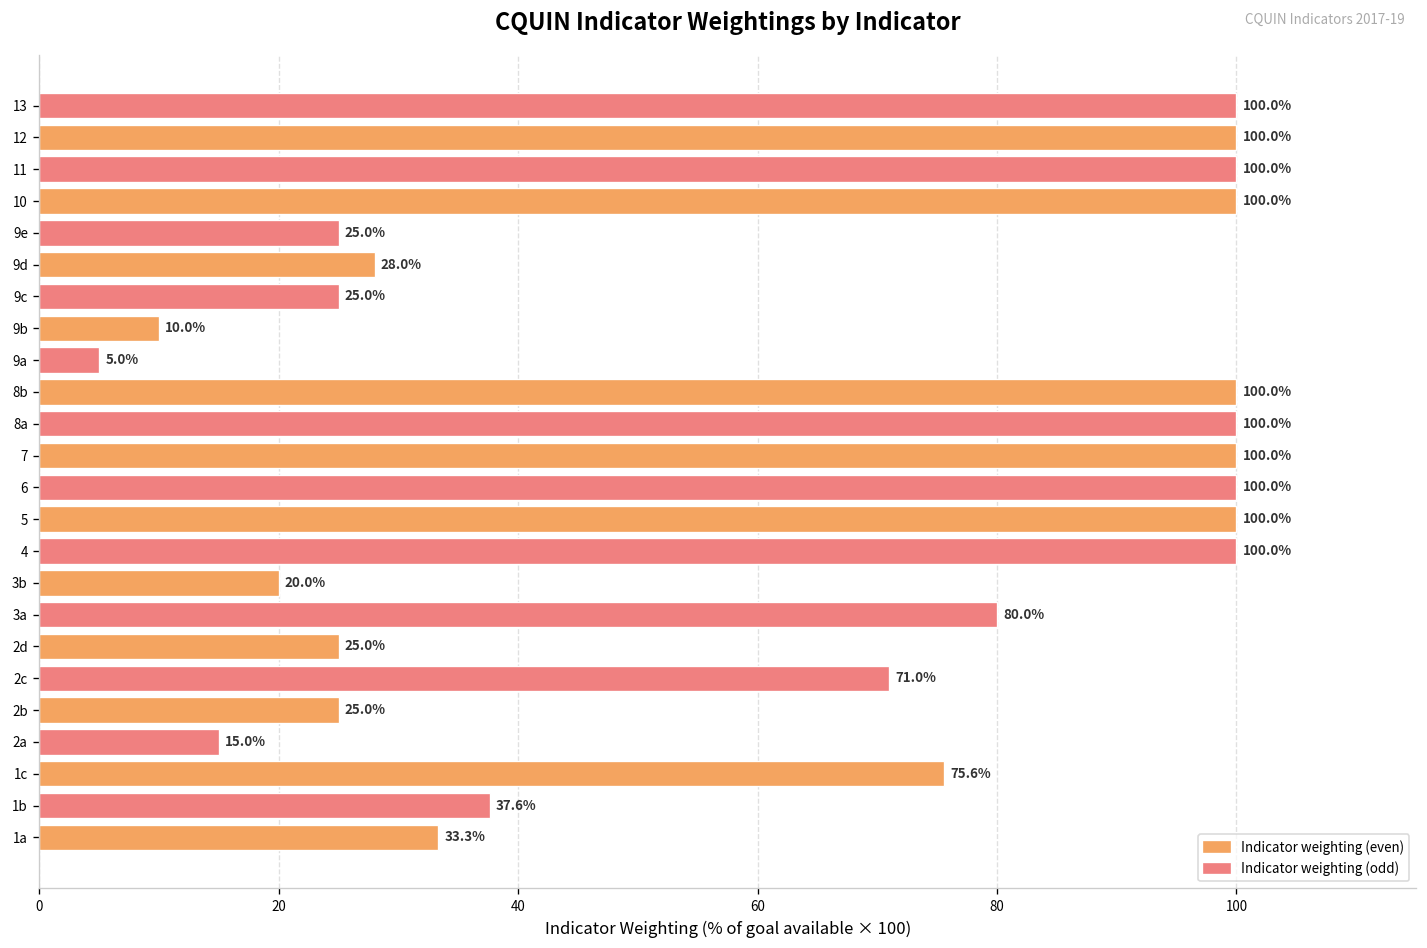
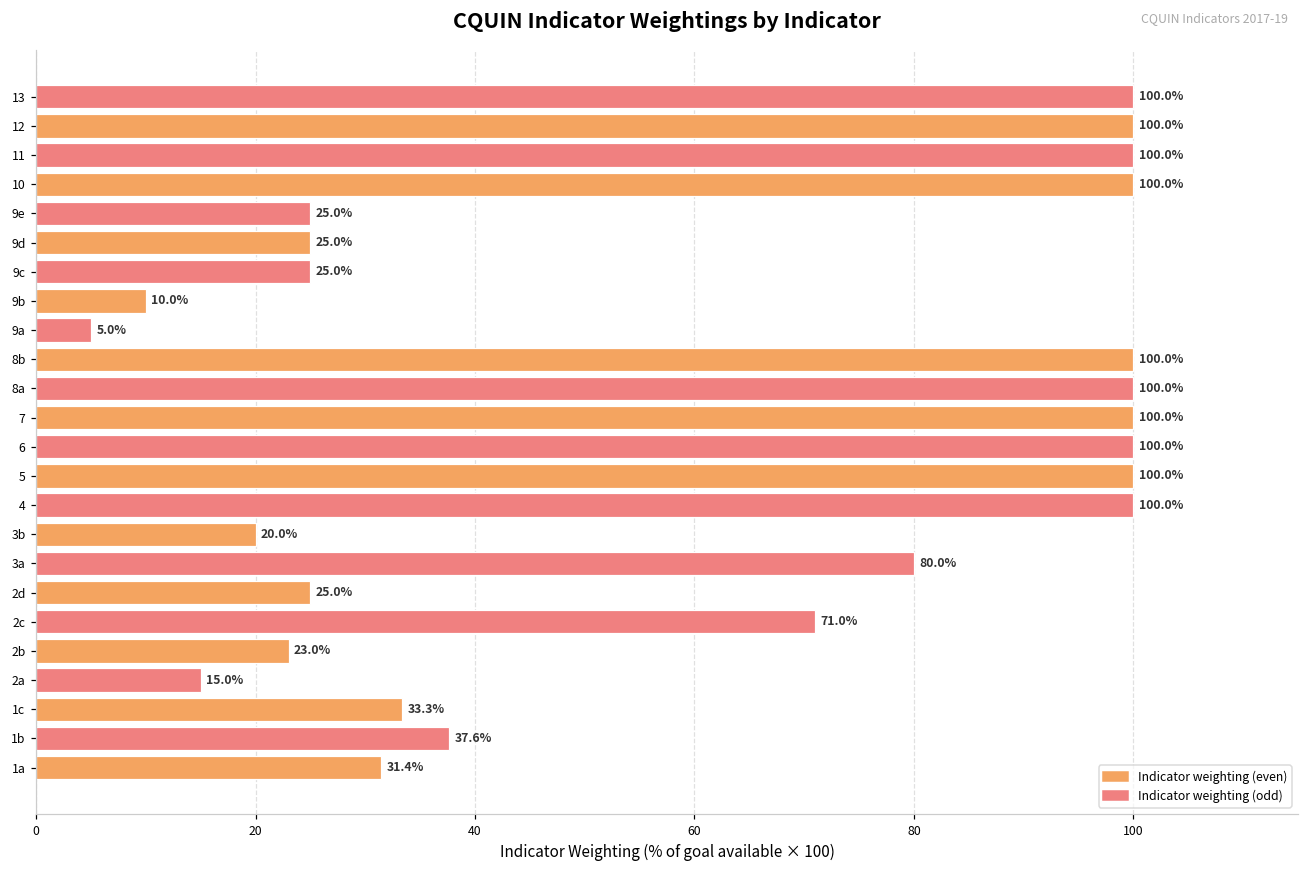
9d: 28.0% -> 25.0%
2b: 25.0% -> 23.0%
1c: 75.6% -> 33.3%
1a: 33.3% -> 31.4%
